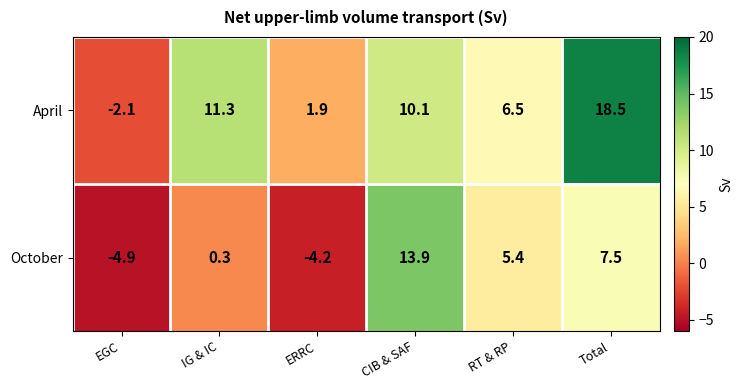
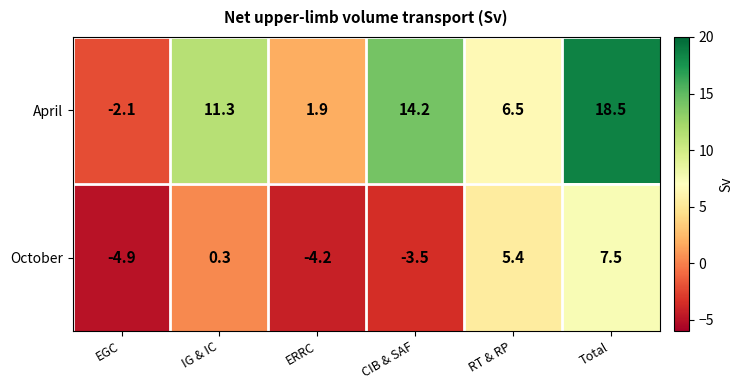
April, CIB & SAF: 10.1 -> 14.2
October, CIB & SAF: 13.9 -> -3.5
